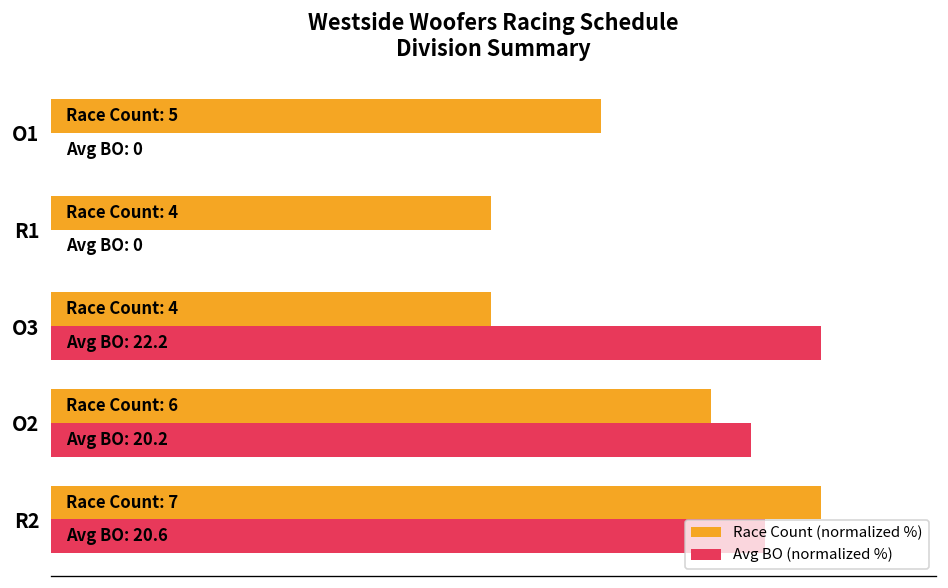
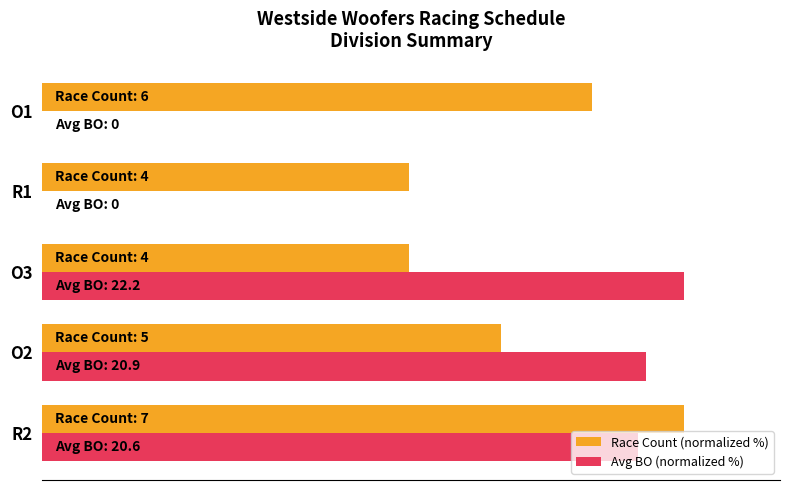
Race Count (normalized %), O1: 5 -> 6
Race Count (normalized %), O2: 6 -> 5
Avg BO (normalized %), O2: 20.2 -> 20.9
